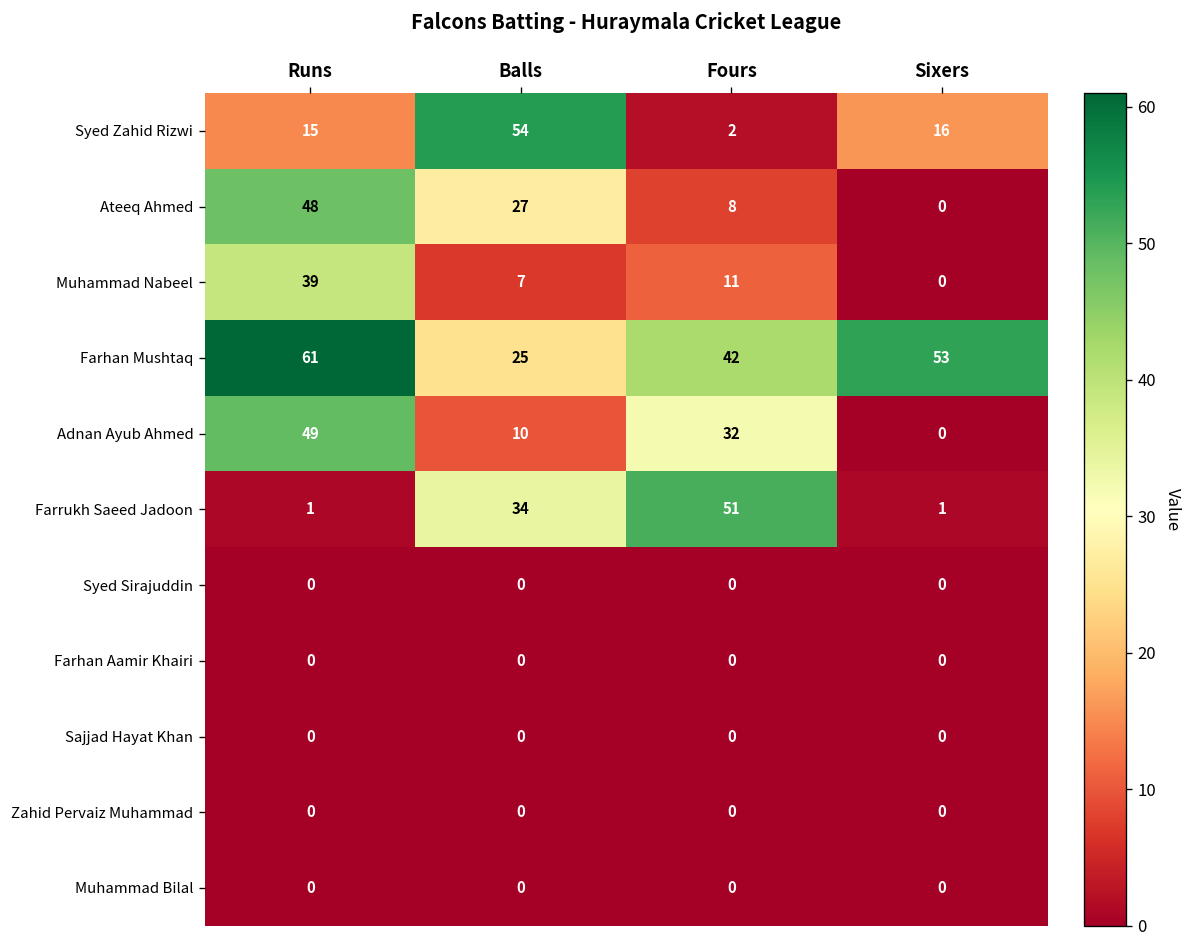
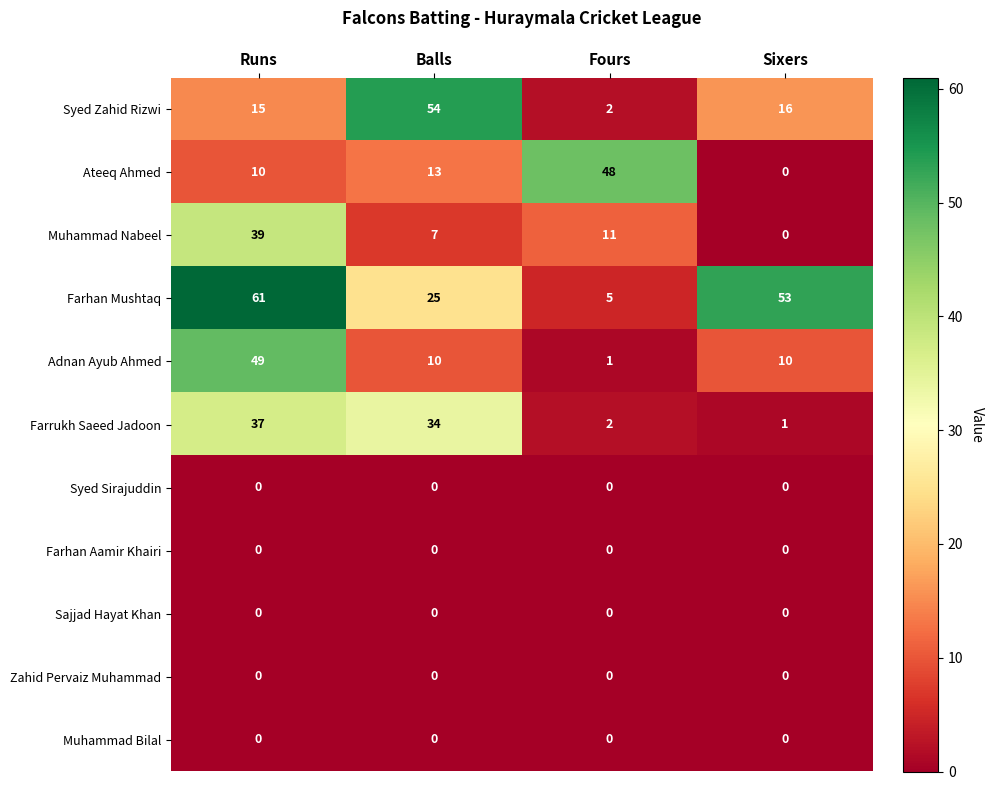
Ateeq Ahmed, Runs: 48 -> 10
Ateeq Ahmed, Balls: 27 -> 13
Ateeq Ahmed, Fours: 8 -> 48
Farhan Mushtaq, Fours: 42 -> 5
Adnan Ayub Ahmed, Fours: 32 -> 1
Adnan Ayub Ahmed, Sixers: 0 -> 10
Farrukh Saeed Jadoon, Runs: 1 -> 37
Farrukh Saeed Jadoon, Fours: 51 -> 2
